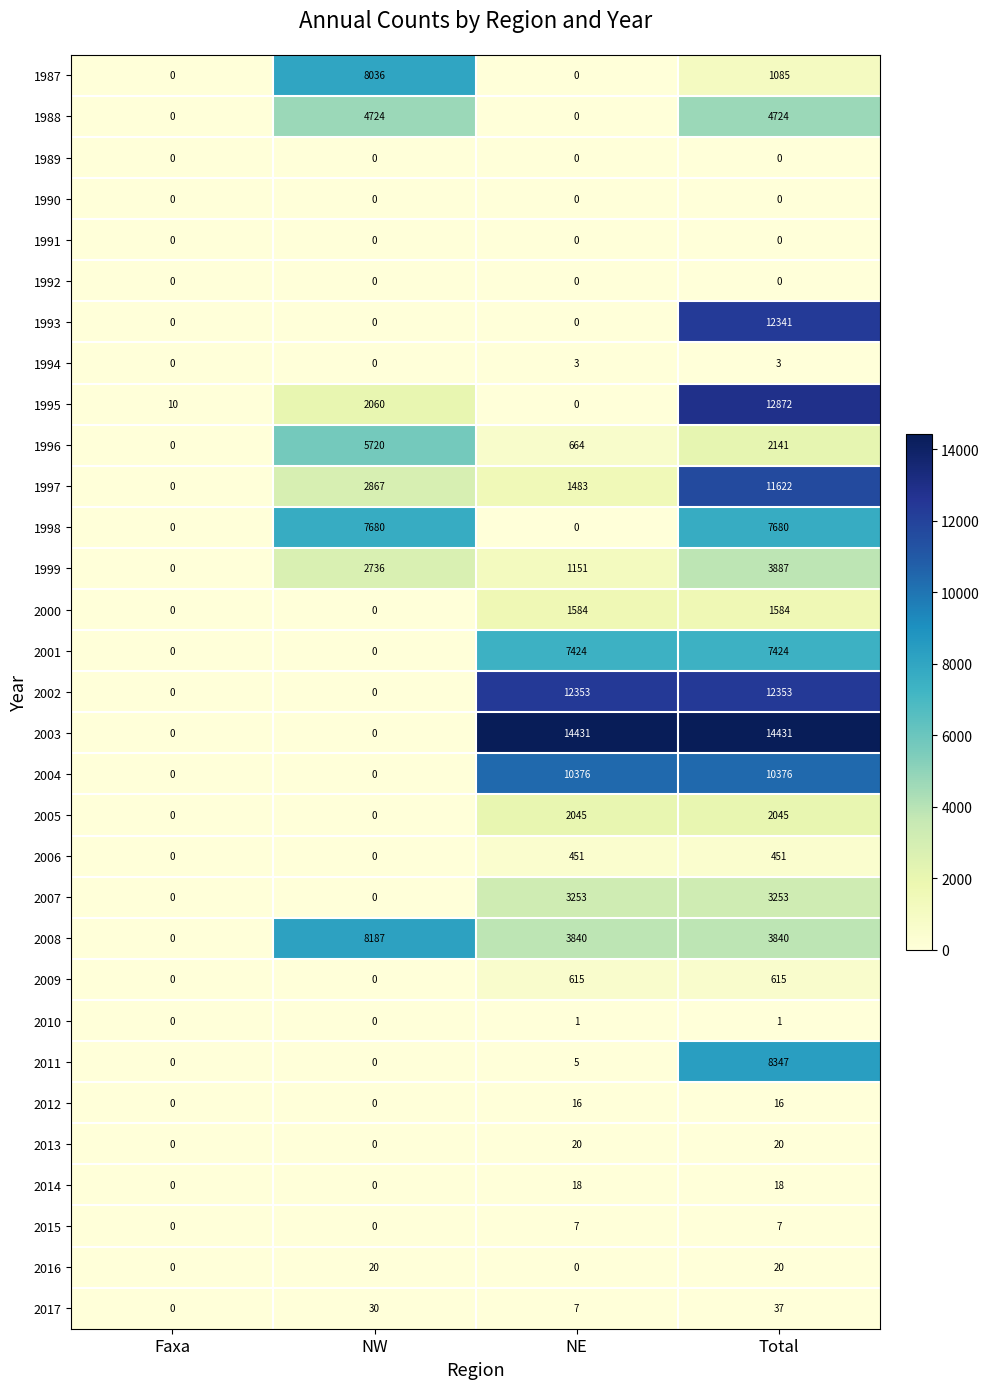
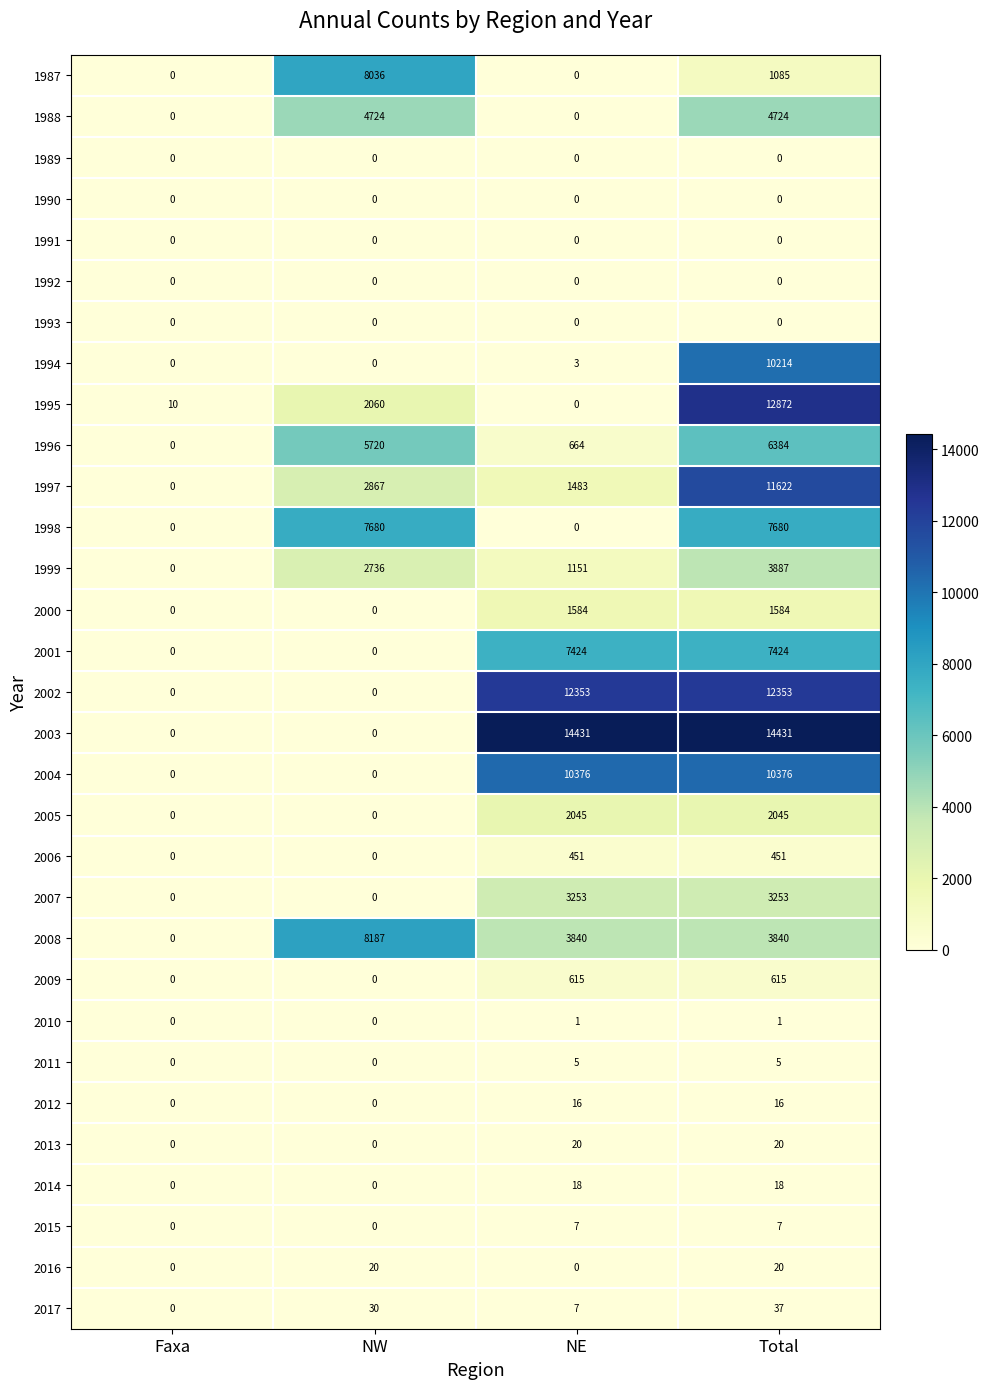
1993, Total: 12341 -> 0
1994, Total: 3 -> 10214
1996, Total: 2141 -> 6384
2011, Total: 8347 -> 5
